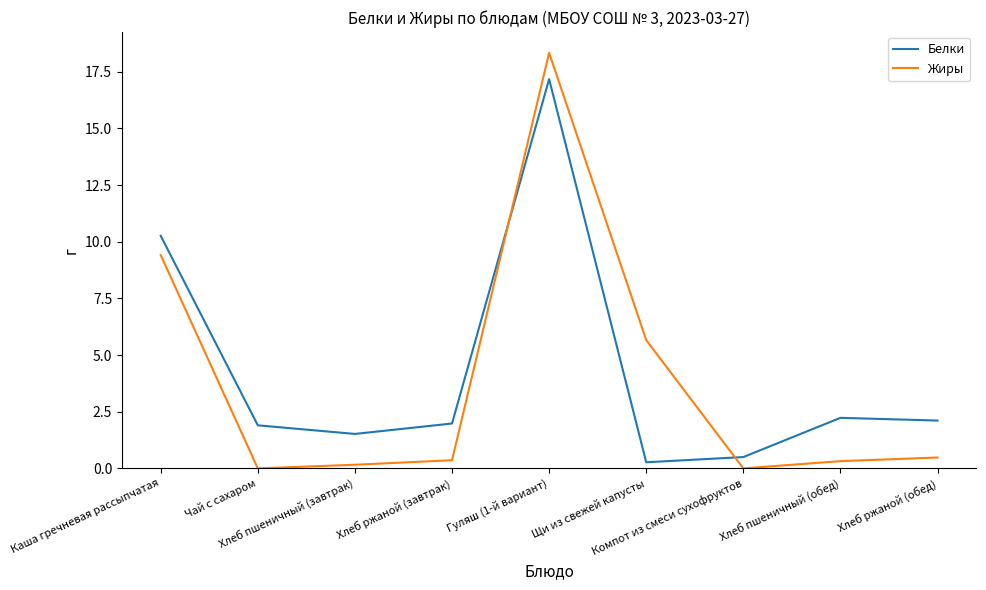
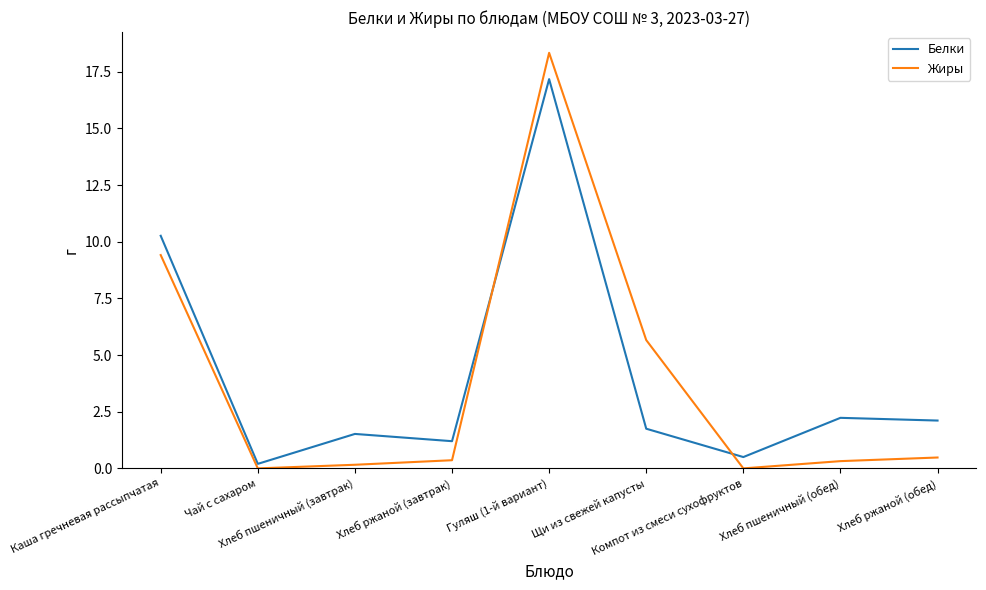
Белки, Чай с сахаром: 1.9 -> 0.2
Белки, Хлеб ржаной (завтрак): 2.0 -> 1.2
Белки, Щи из свежей капусты: 0.3 -> 1.8
